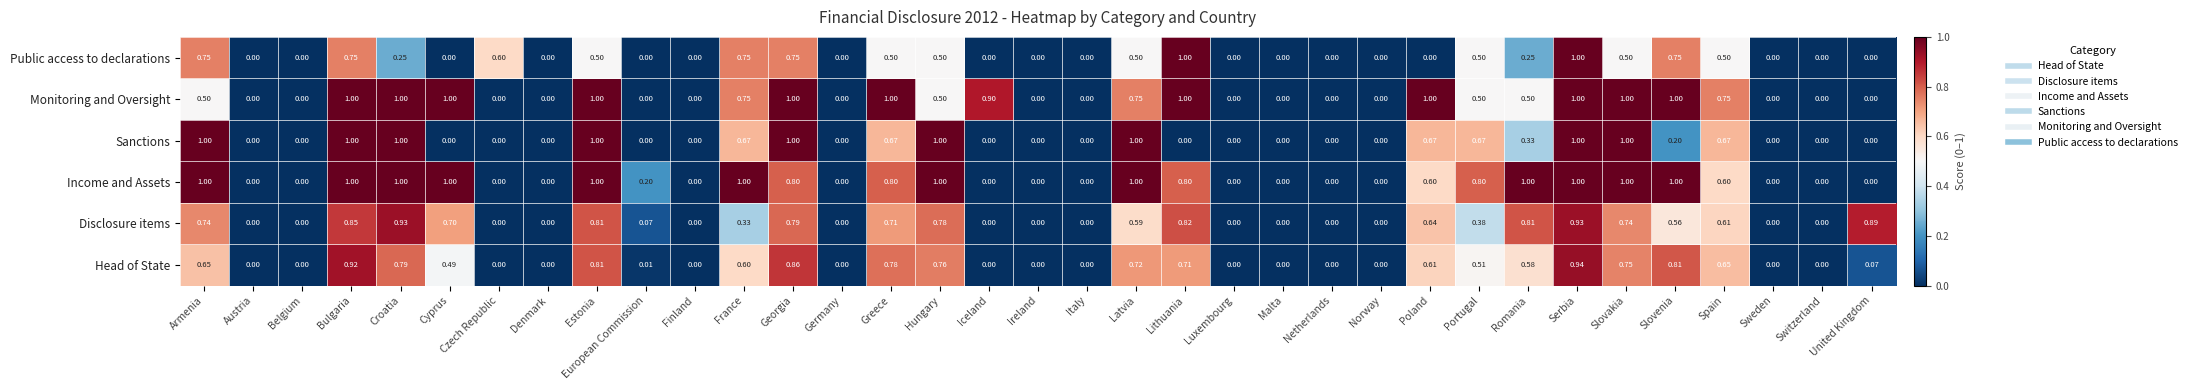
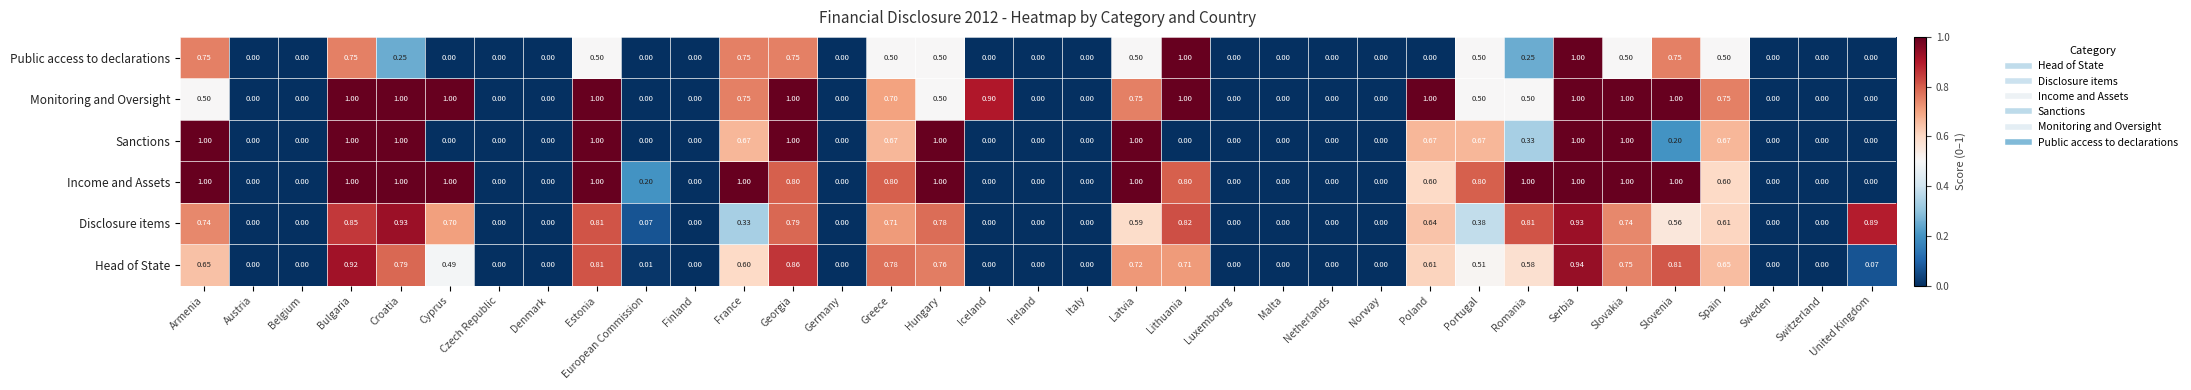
Public access to declarations, Czech Republic: 0.60 -> 0.00
Monitoring and Oversight, Greece: 1.00 -> 0.70
